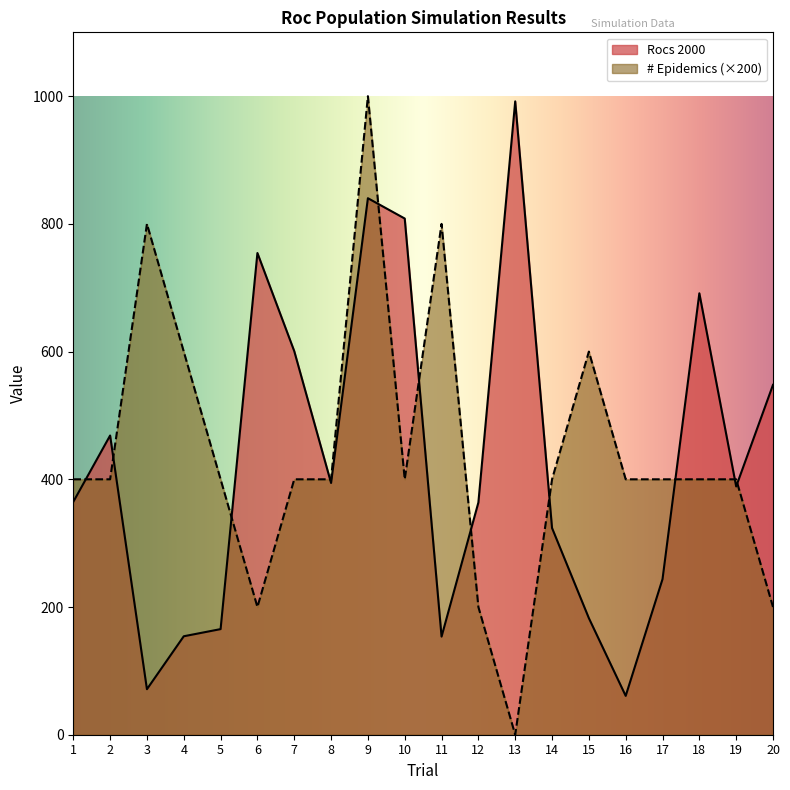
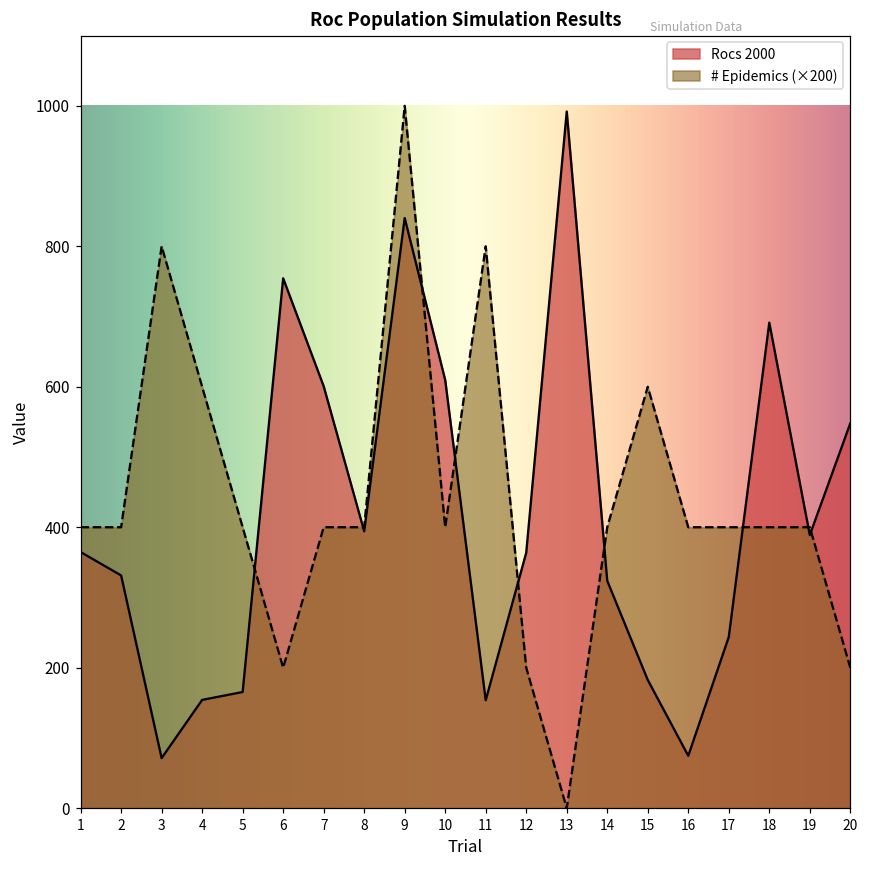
Rocs 2000, 2: 470 -> 330
Rocs 2000, 10: 810 -> 610
Rocs 2000, 16: 60 -> 70
